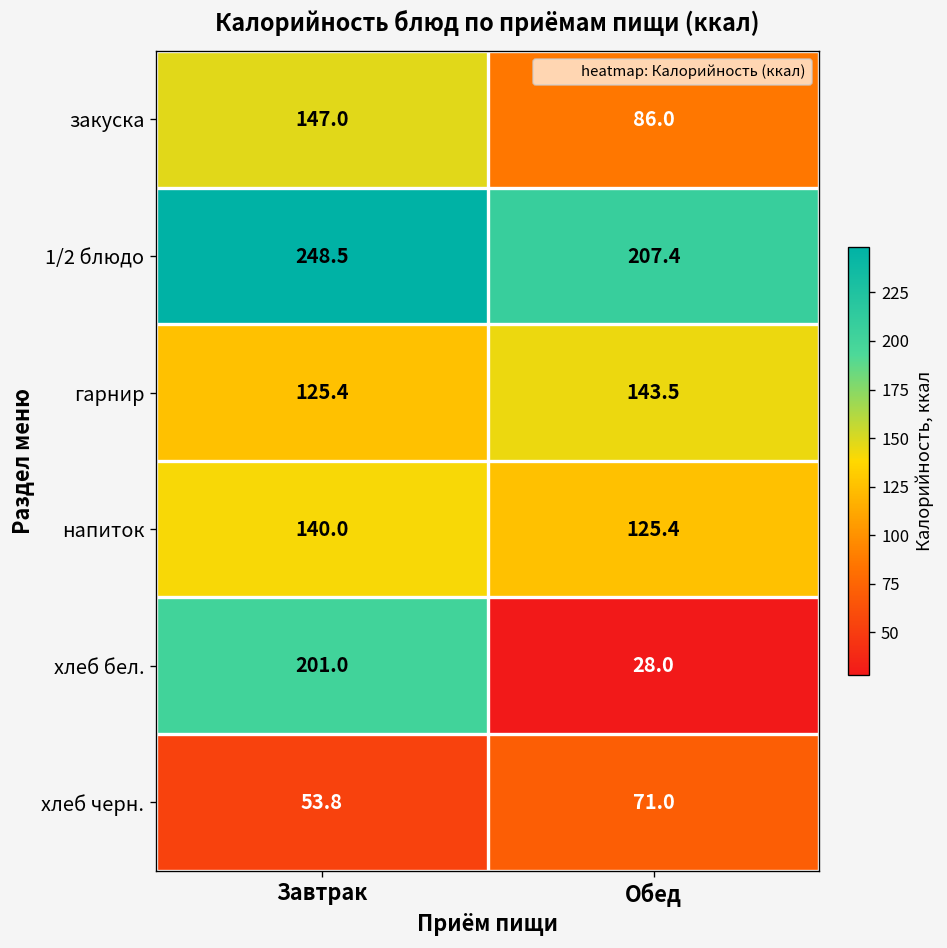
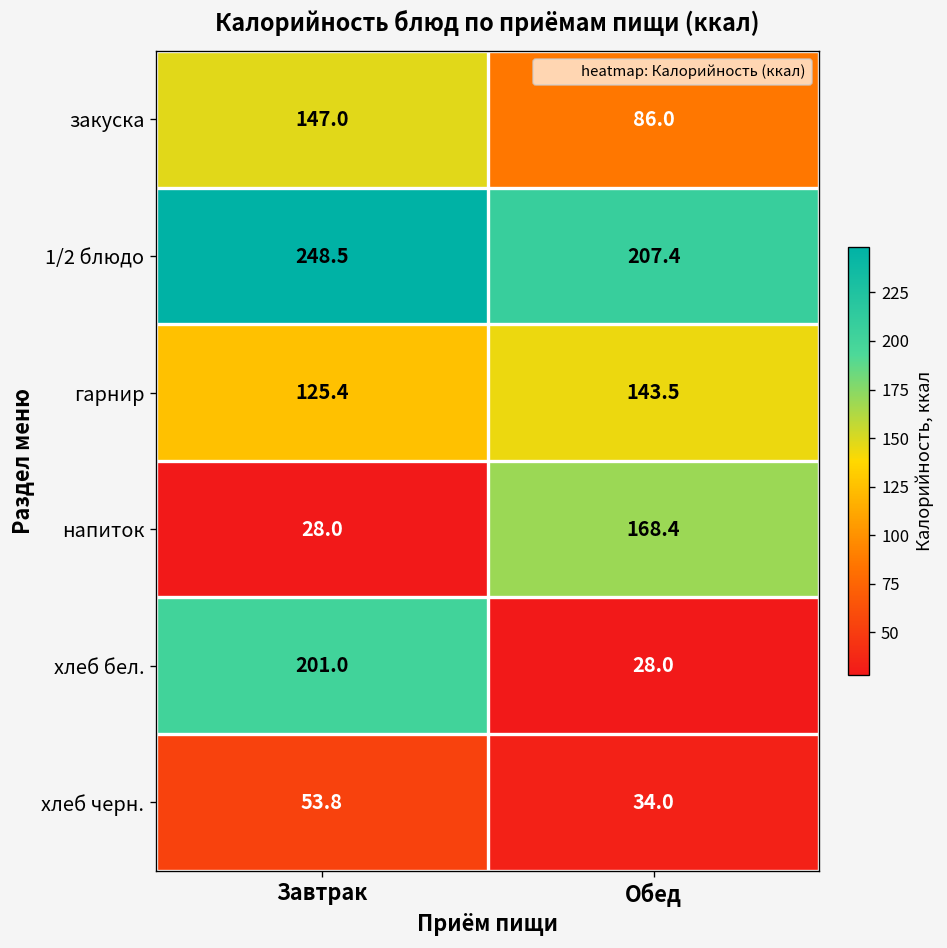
напиток, Завтрак: 140.0 -> 28.0
напиток, Обед: 125.4 -> 168.4
хлеб черн., Обед: 71.0 -> 34.0
